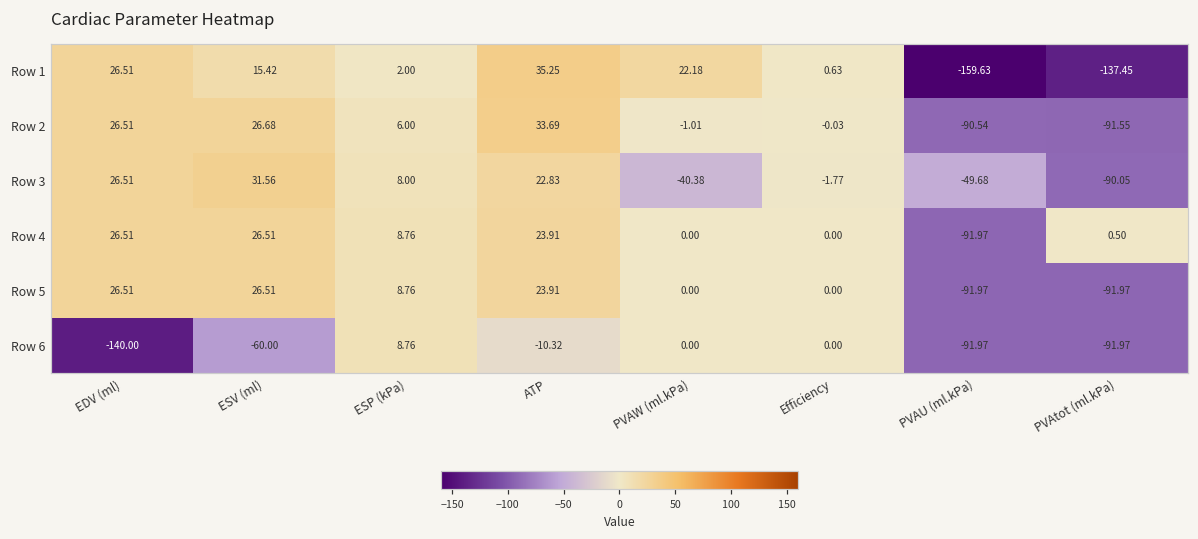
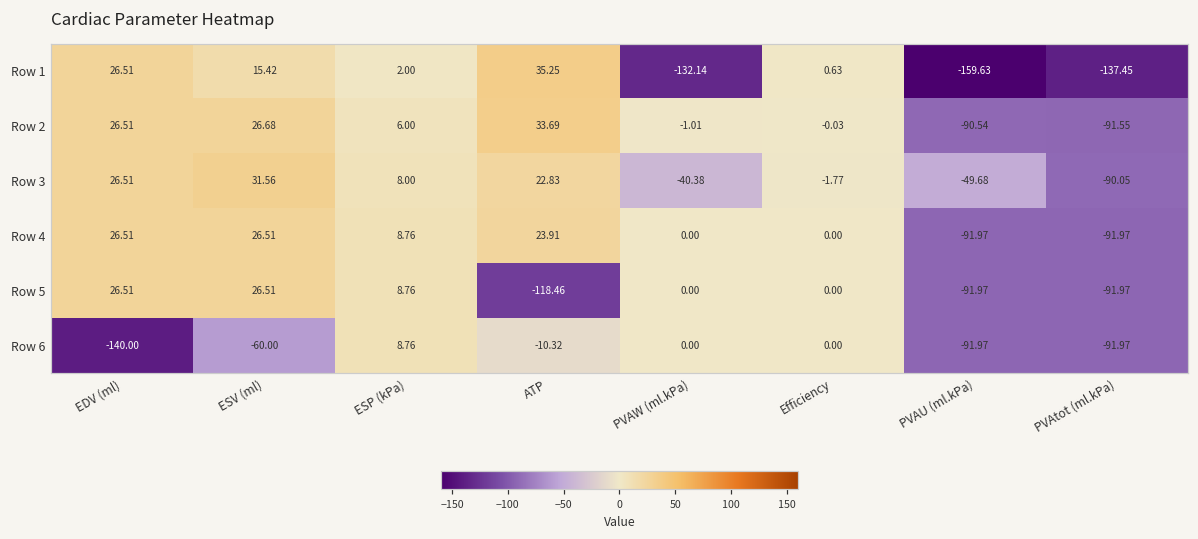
Row 1, PVAW (ml.kPa): 22.18 -> -132.14
Row 4, PVAtot (ml.kPa): 0.50 -> -91.97
Row 5, ATP: 23.91 -> -118.46
